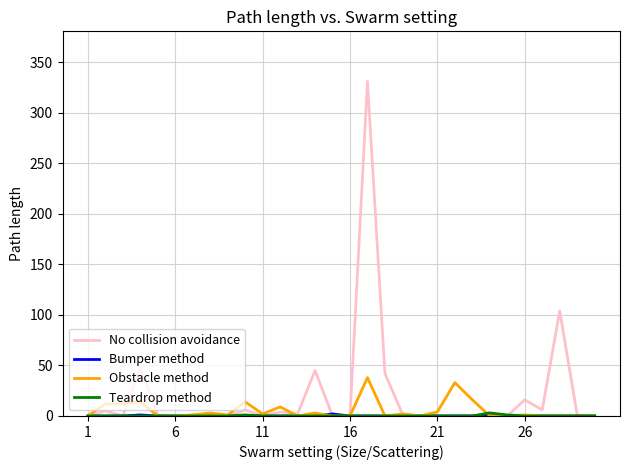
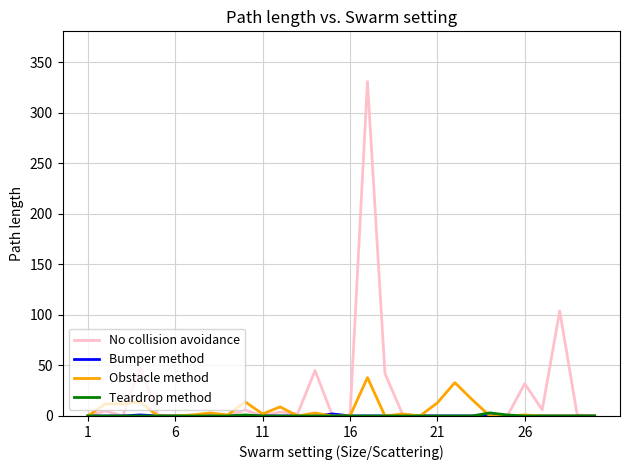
Obstacle method, 21: 4 -> 13
No collision avoidance, 26: 16 -> 32
